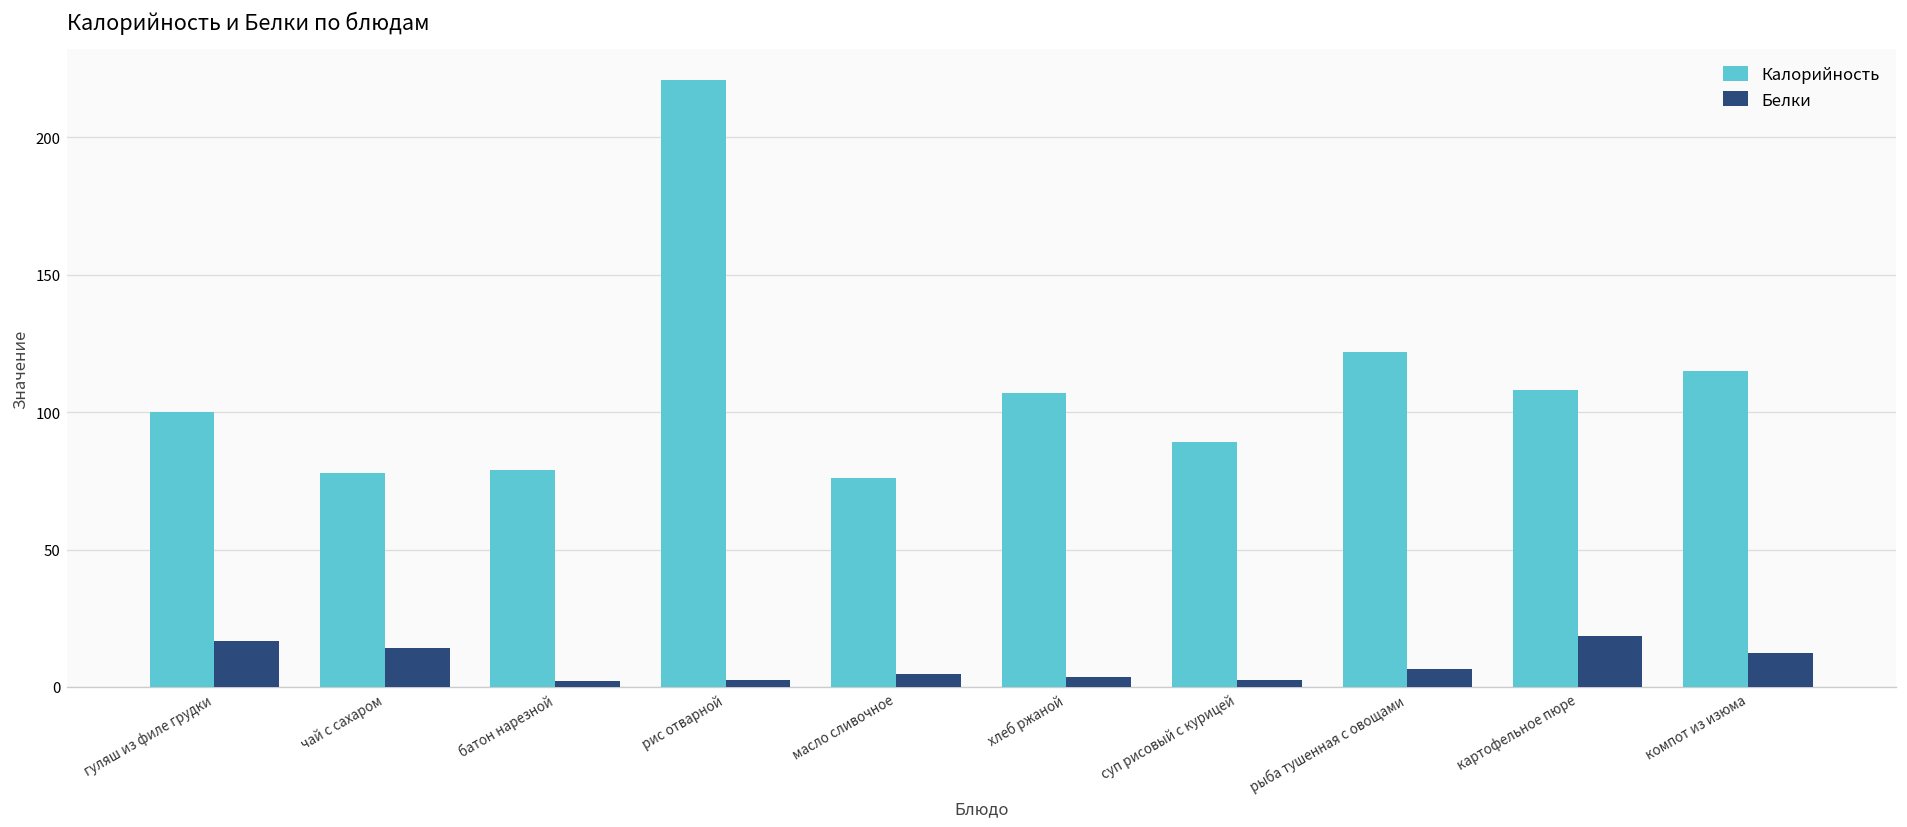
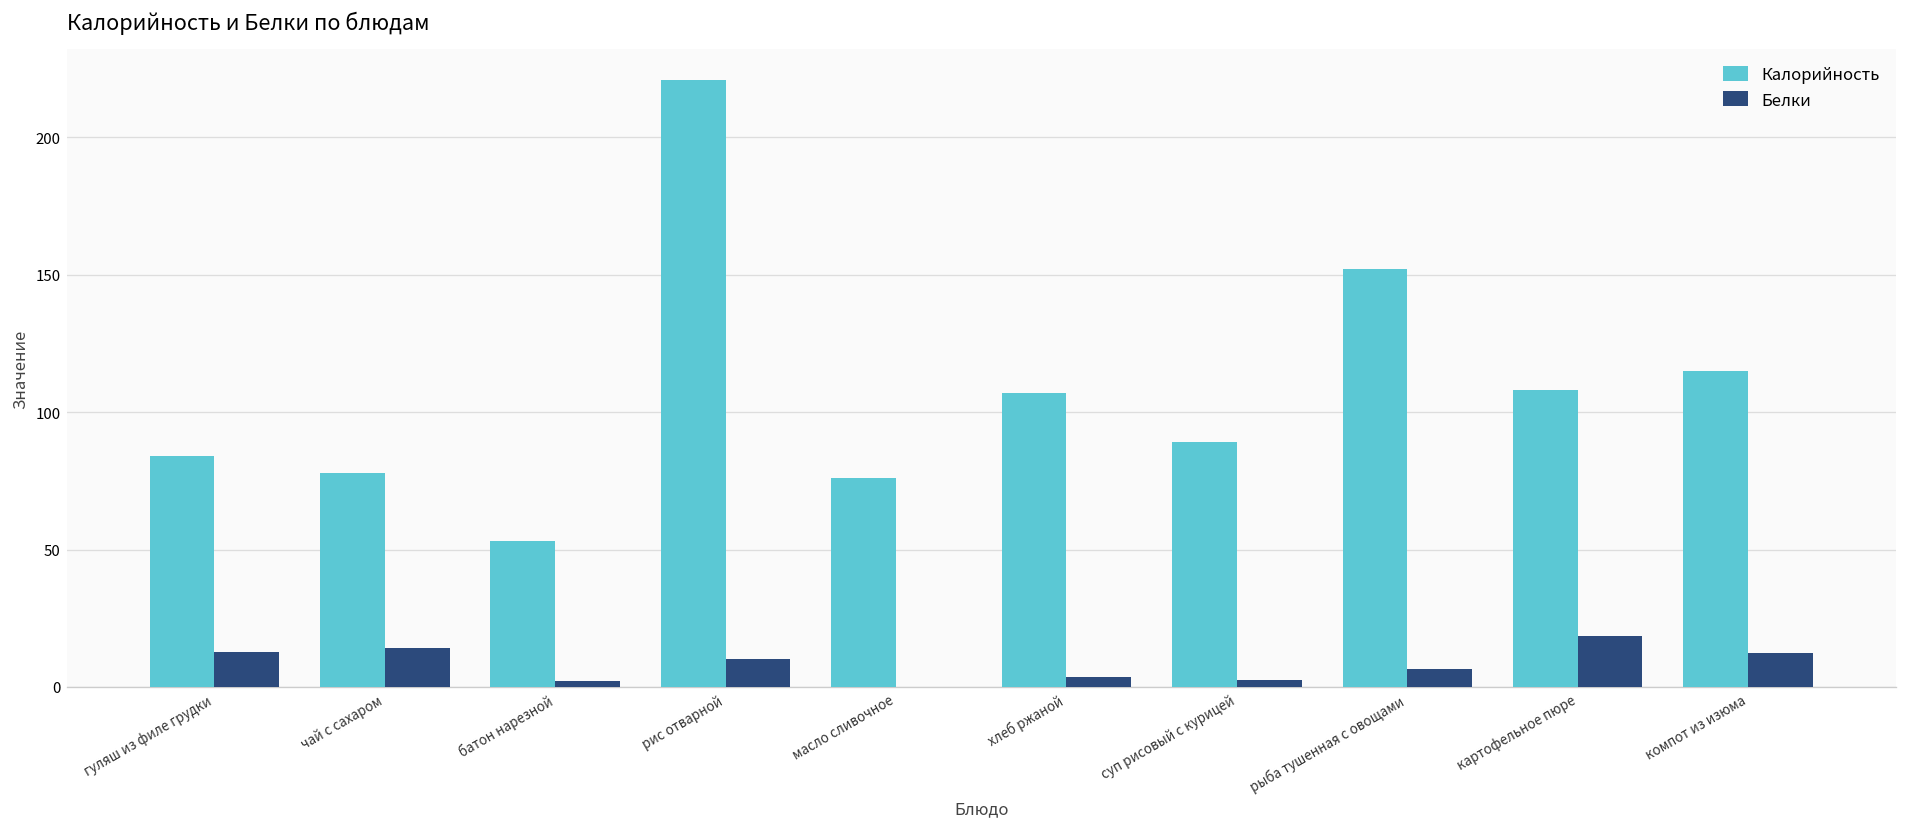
Калорийность, гуляш из филе грудки: 100 -> 84
Белки, гуляш из филе грудки: 17 -> 13
Калорийность, батон нарезной: 79 -> 53
Белки, рис отварной: 3 -> 10
Белки, масло сливочное: 5 -> 0
Калорийность, рыба тушенная с овощами: 122 -> 152
